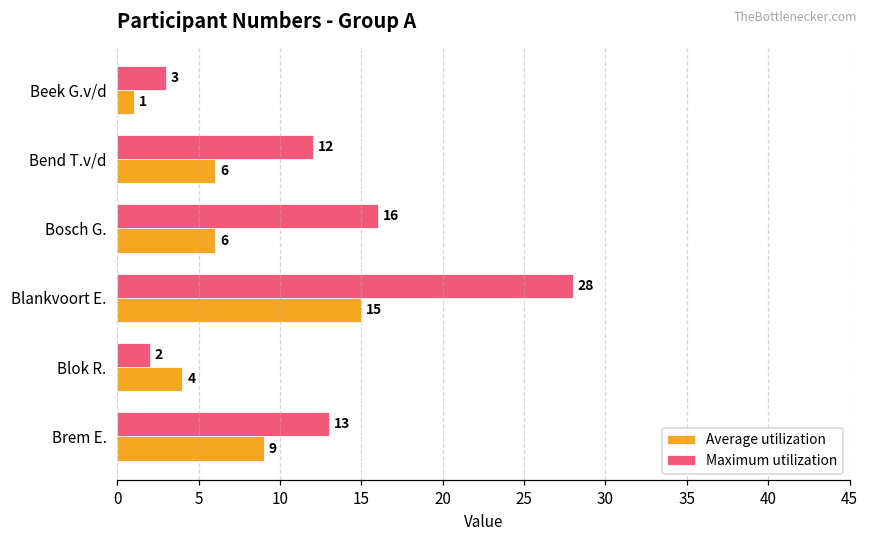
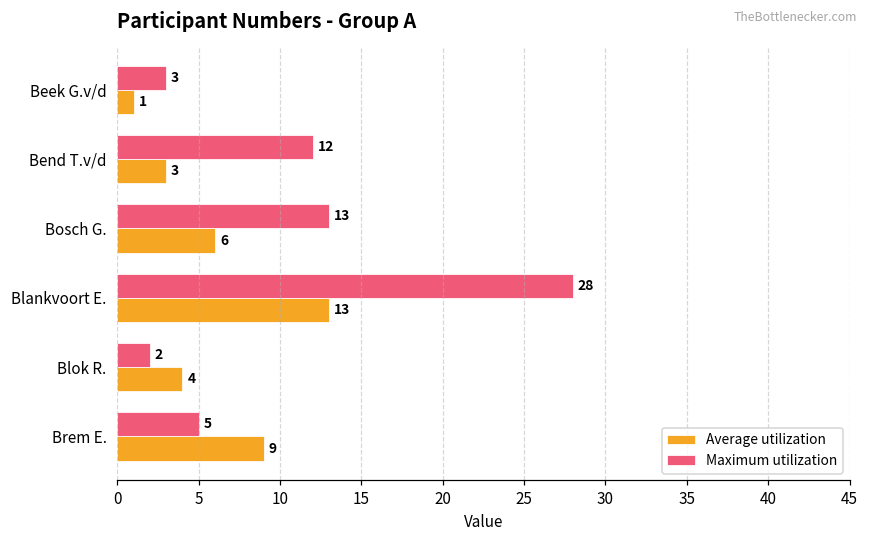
Average utilization, Bend T.v/d: 6 -> 3
Maximum utilization, Bosch G.: 16 -> 13
Average utilization, Blankvoort E.: 15 -> 13
Maximum utilization, Brem E.: 13 -> 5
